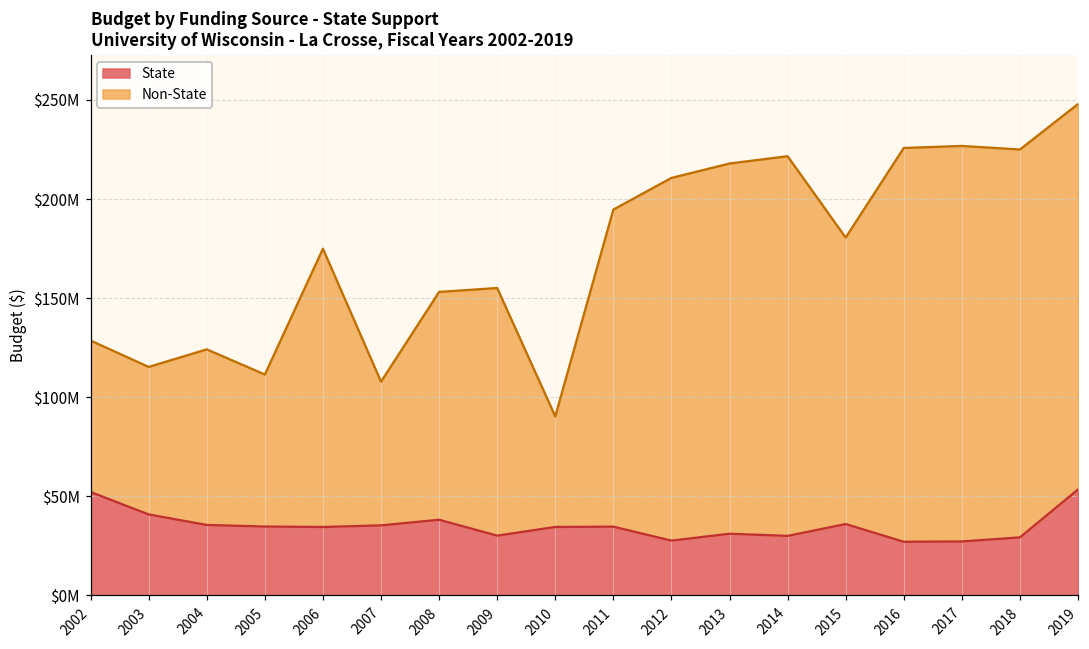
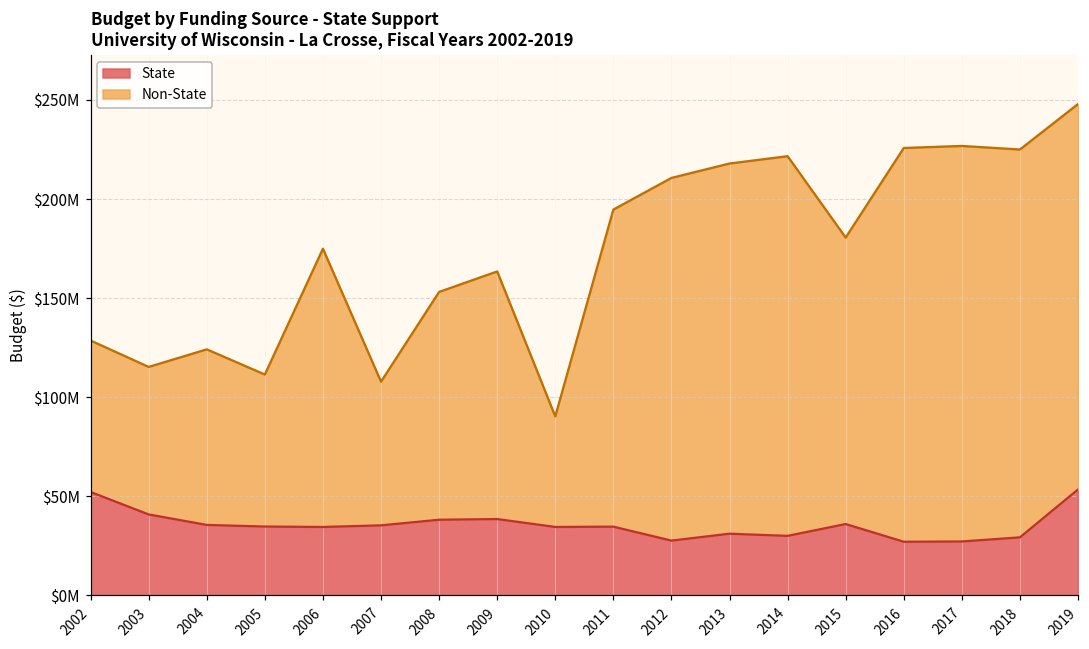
State, 2009: $30000000 -> $39000000
